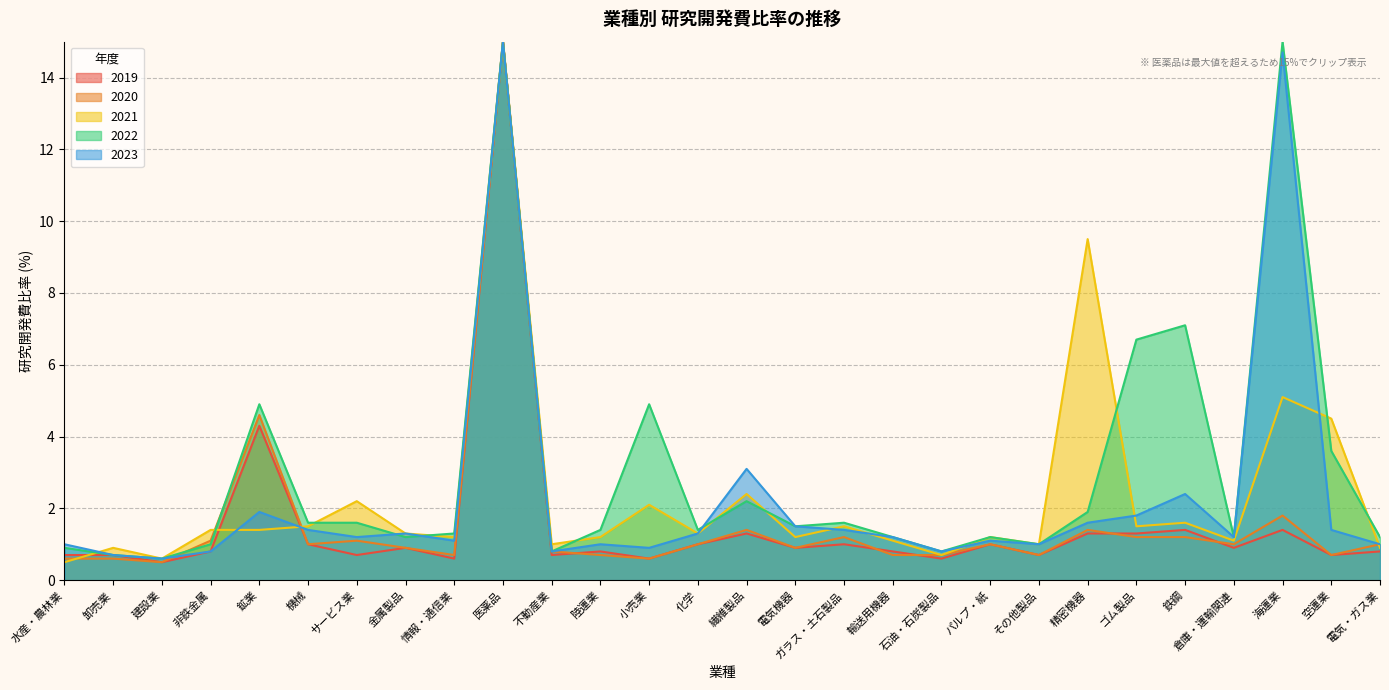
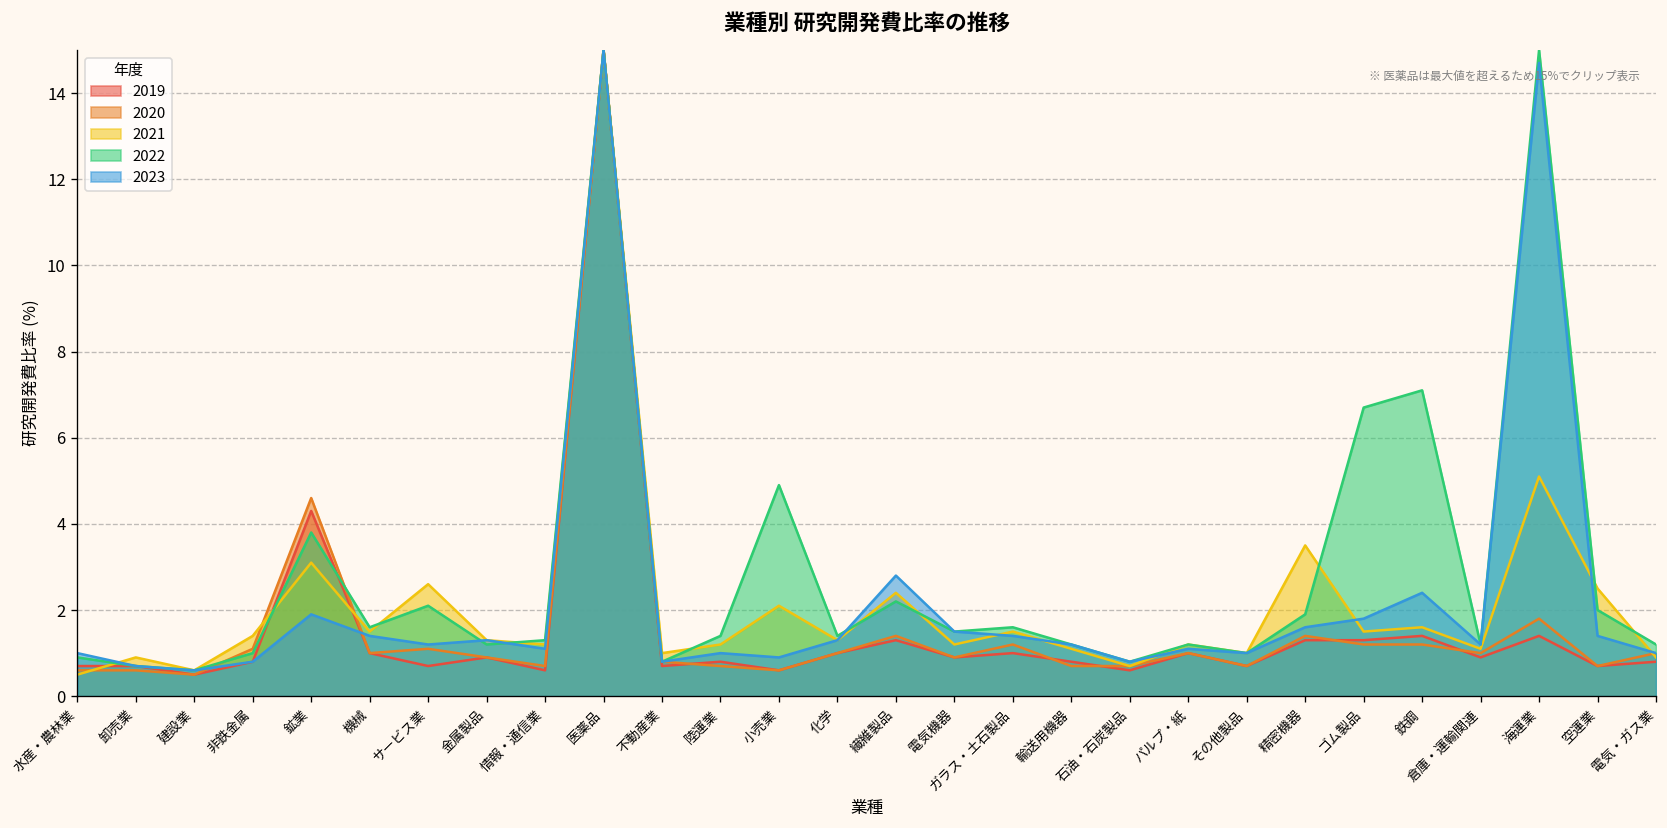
2021, 鉱業: 1.4 -> 3.1
2022, 鉱業: 4.9 -> 3.8
2021, サービス業: 2.2 -> 2.6
2022, サービス業: 1.6 -> 2.1
2023, 繊維製品: 3.1 -> 2.8
2021, 精密機器: 9.5 -> 3.5
2021, 空運業: 4.5 -> 2.5
2022, 空運業: 3.6 -> 2.0
